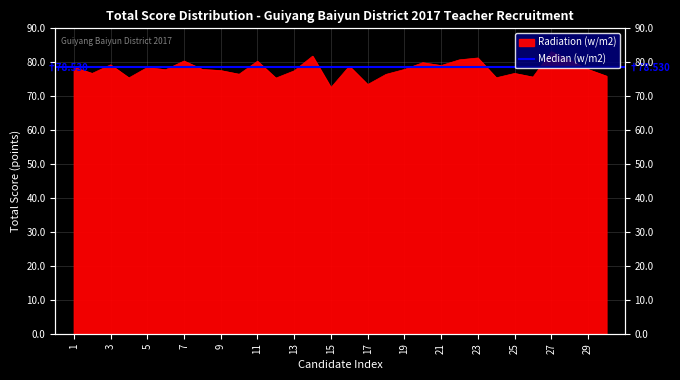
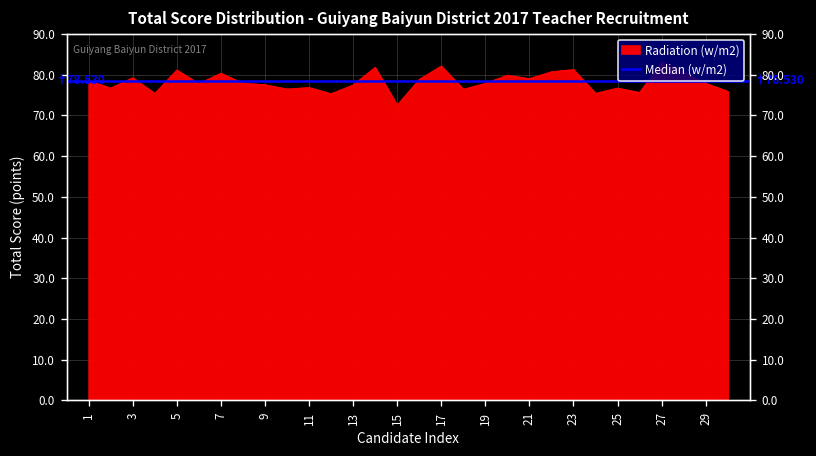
5: 78 -> 81
11: 80 -> 77
17: 73 -> 82
